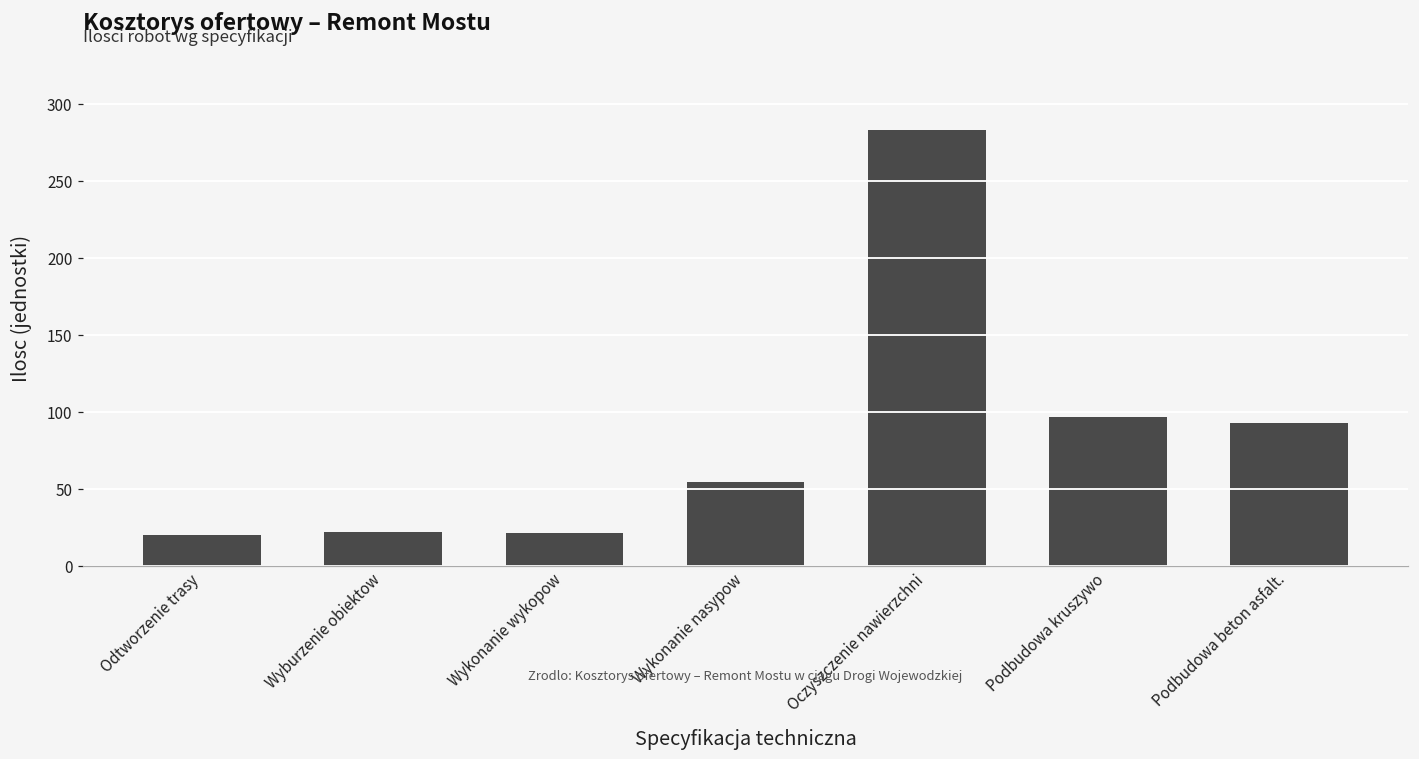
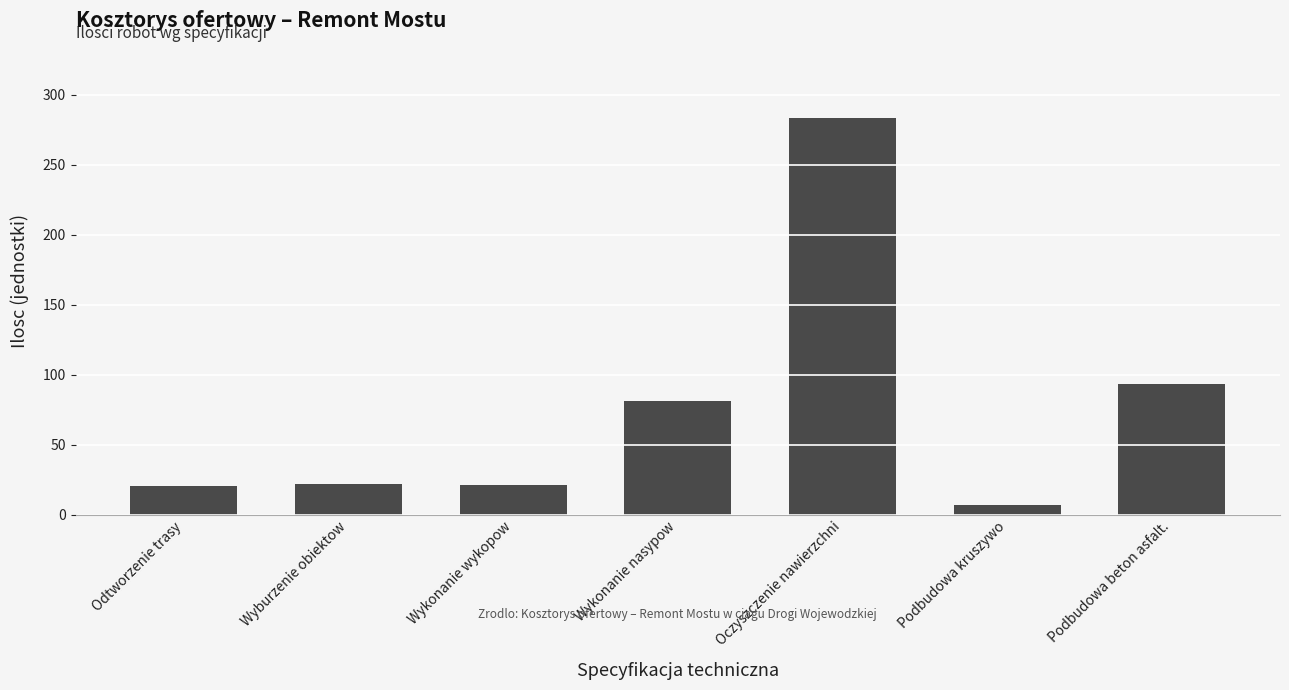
Wykonanie nasypow: 55 -> 82
Podbudowa kruszywo: 97 -> 7
